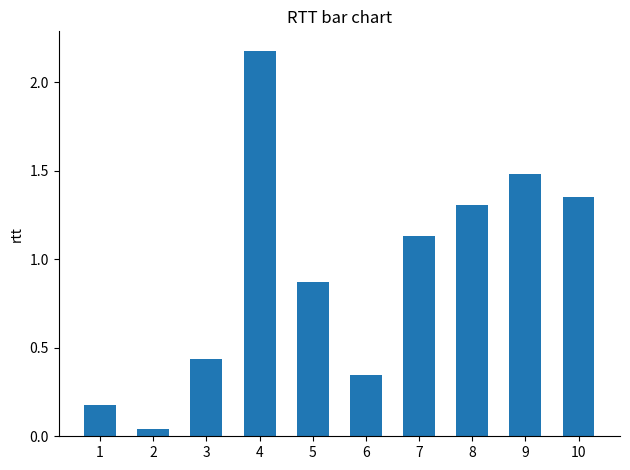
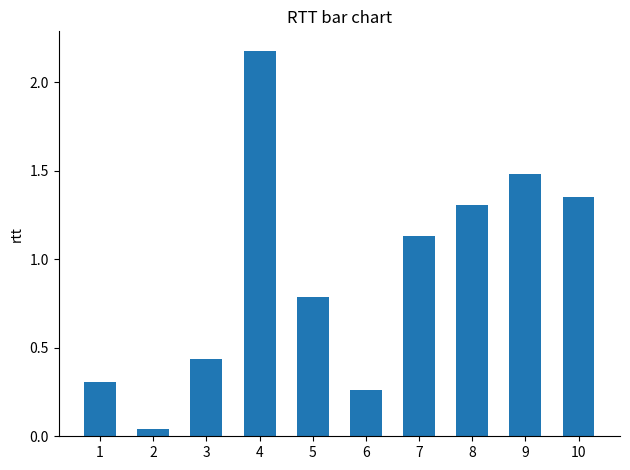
1: 0.17 -> 0.31
5: 0.87 -> 0.78
6: 0.35 -> 0.26
